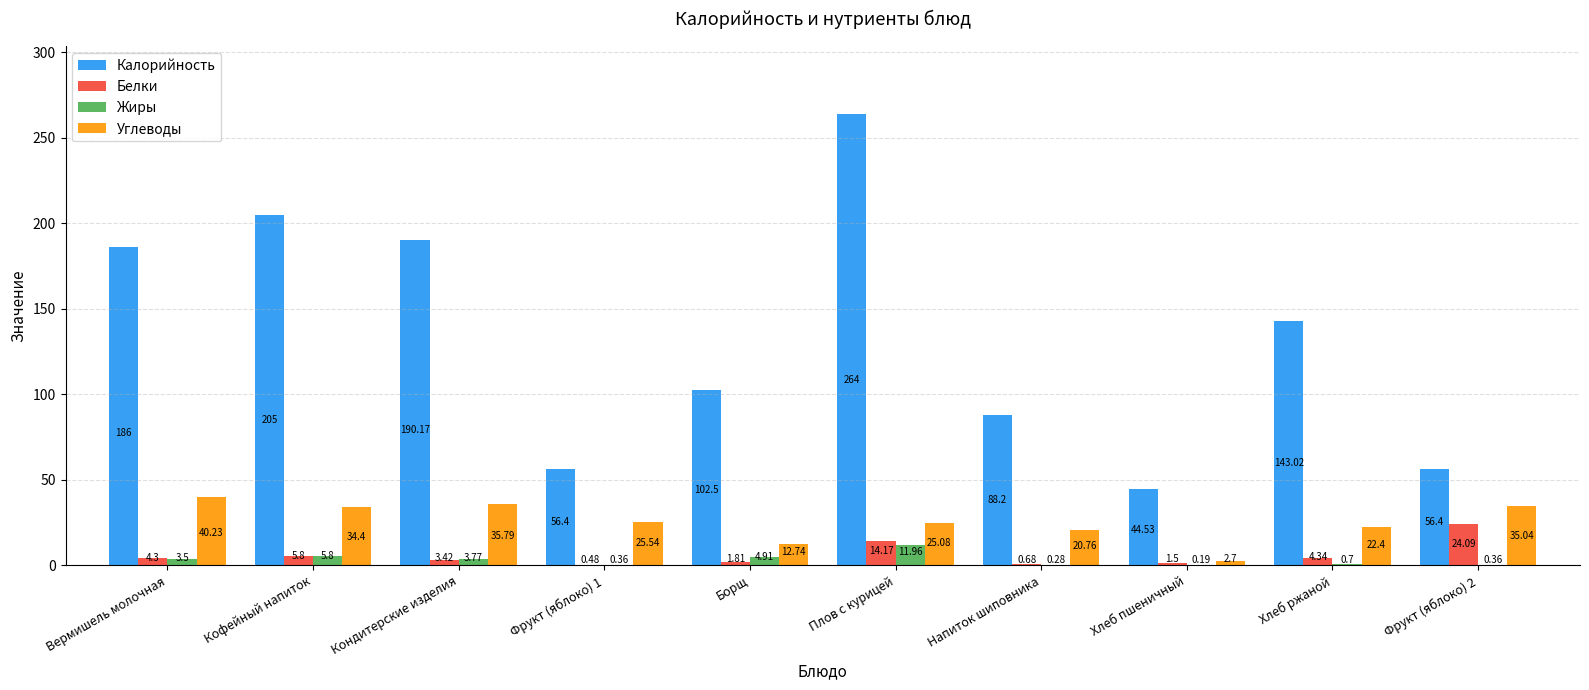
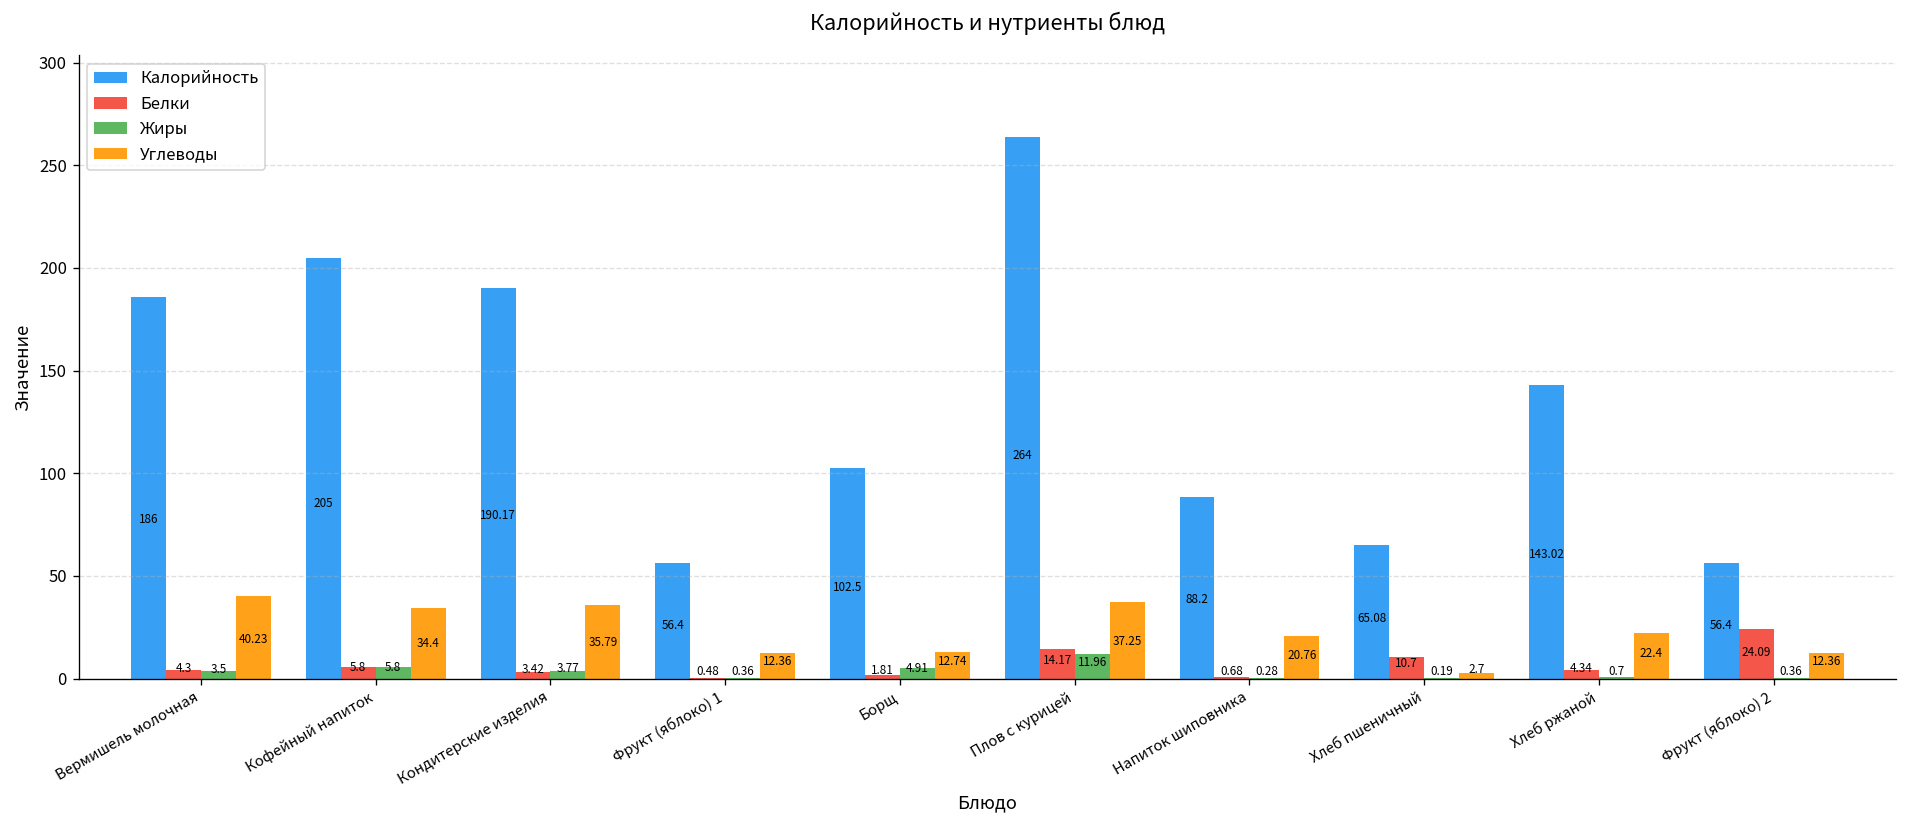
Углеводы, Фрукт (яблоко) 1: 25.54 -> 12.36
Углеводы, Плов с курицей: 25.08 -> 37.25
Калорийность, Хлеб пшеничный: 44.53 -> 65.08
Белки, Хлеб пшеничный: 1.5 -> 10.7
Углеводы, Фрукт (яблоко) 2: 35.04 -> 12.36
